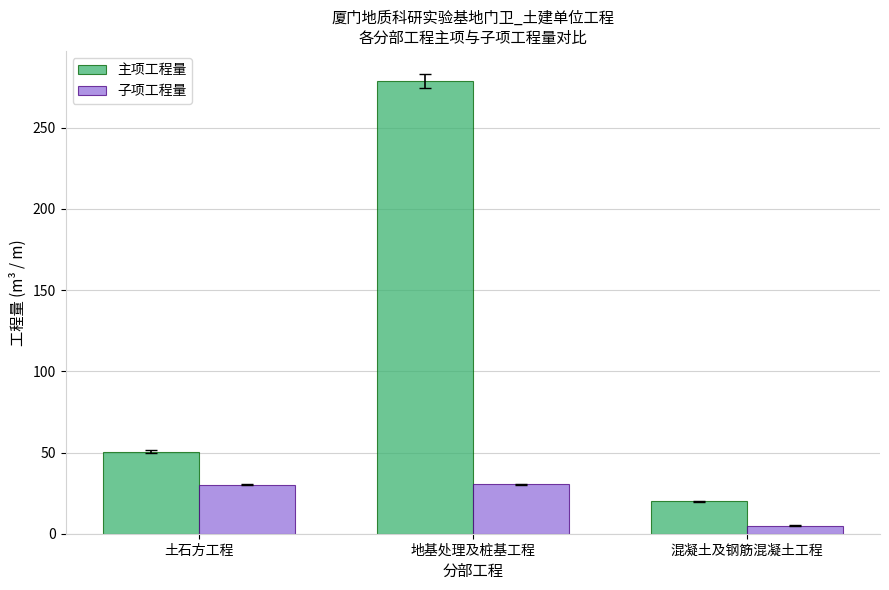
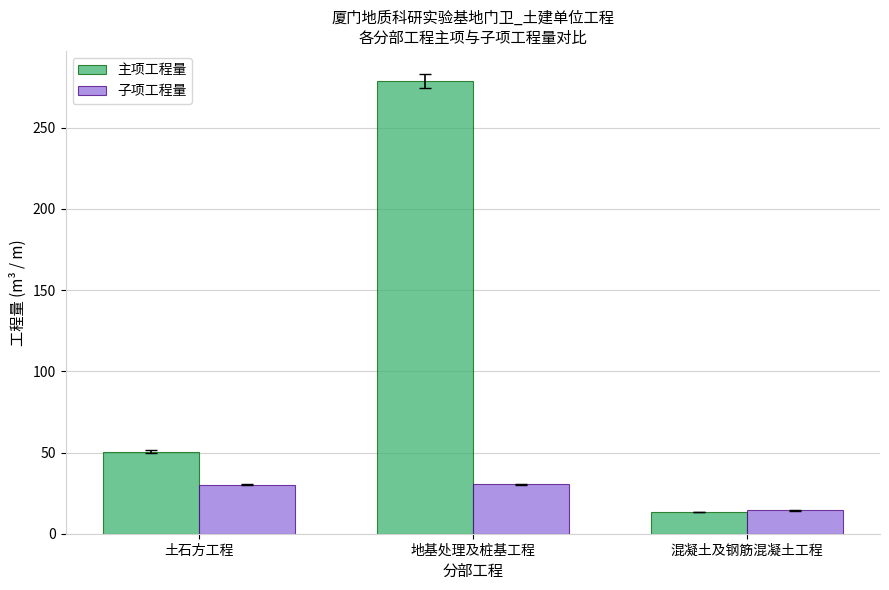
主项工程量, 混凝土及钢筋混凝土工程: 20 -> 13
子项工程量, 混凝土及钢筋混凝土工程: 5 -> 14
